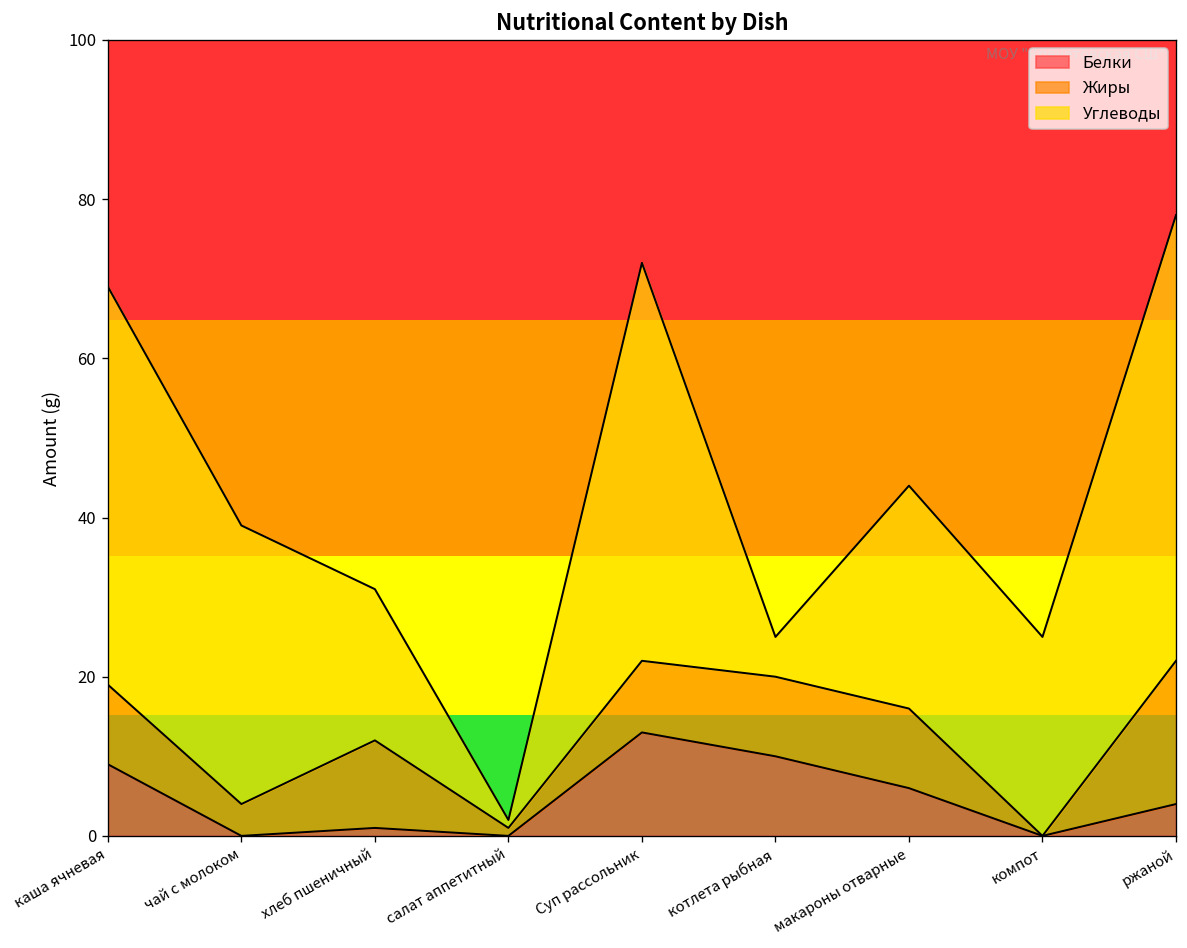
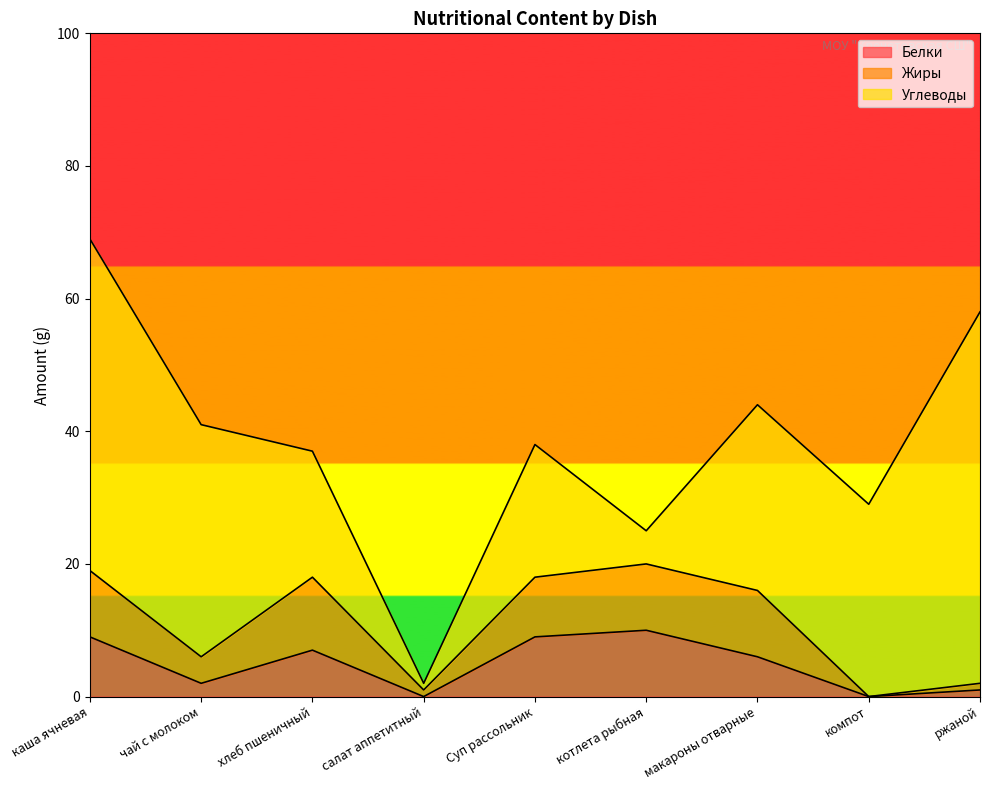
Белки, чай с молоком: 0 -> 2
Белки, хлеб пшеничный: 1 -> 7
Белки, Суп рассольник: 13 -> 9
Углеводы, Суп рассольник: 50 -> 20
Углеводы, компот: 25 -> 29
Белки, ржаной: 4 -> 1
Жиры, ржаной: 18 -> 1
